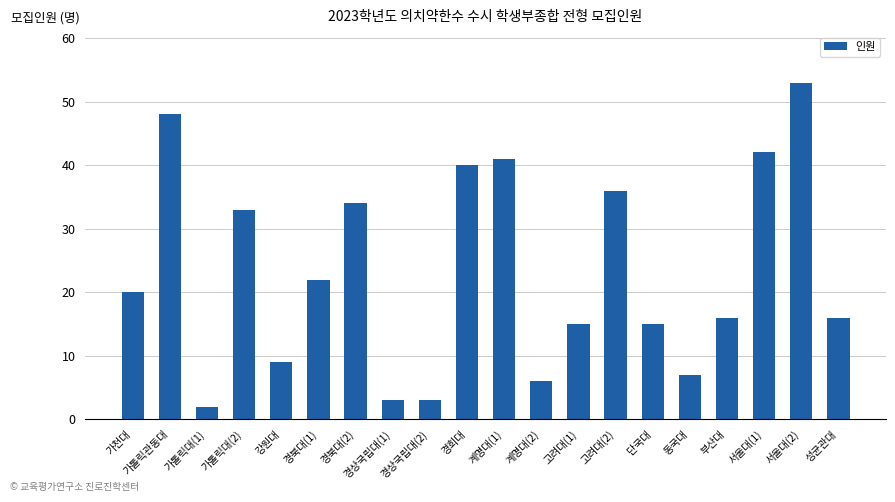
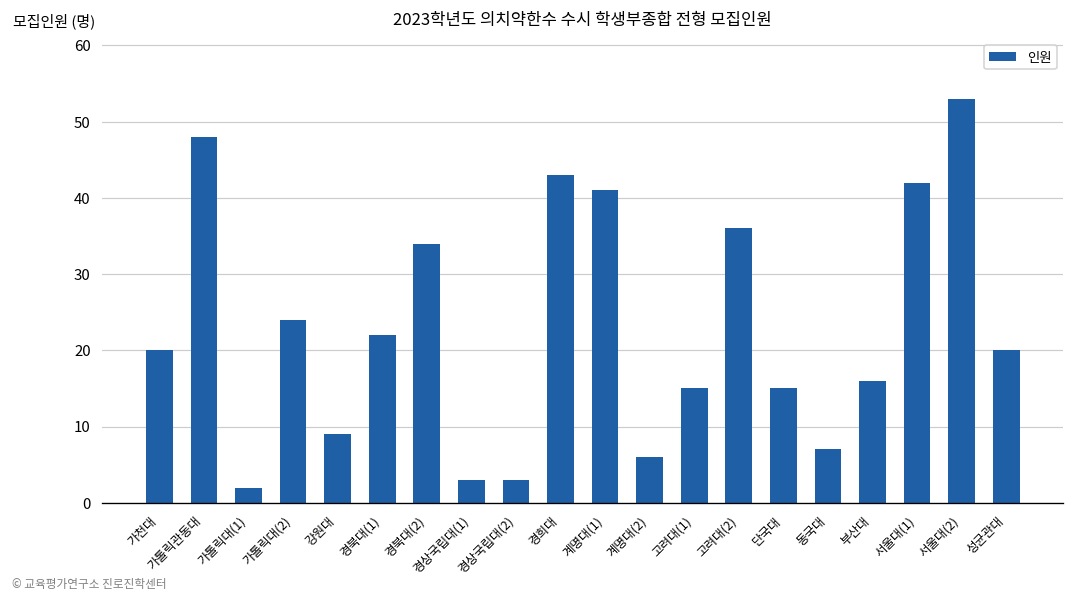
가톨릭대(2): 33 -> 24
경희대: 40 -> 43
성균관대: 16 -> 20
